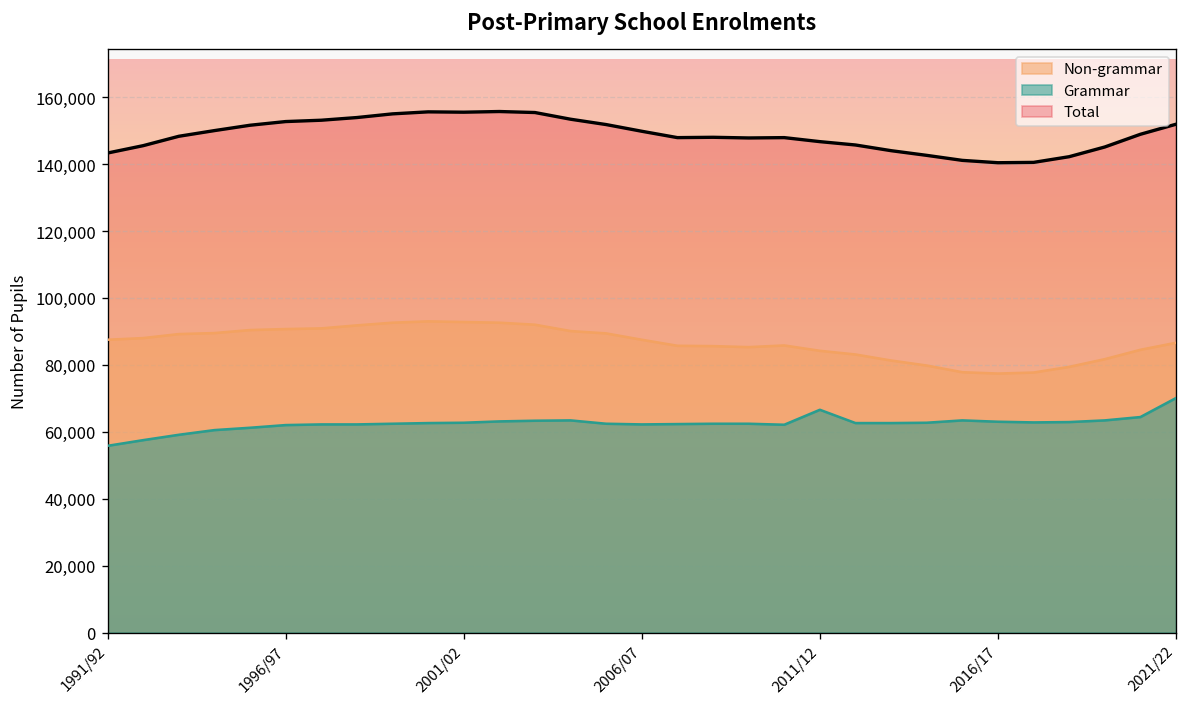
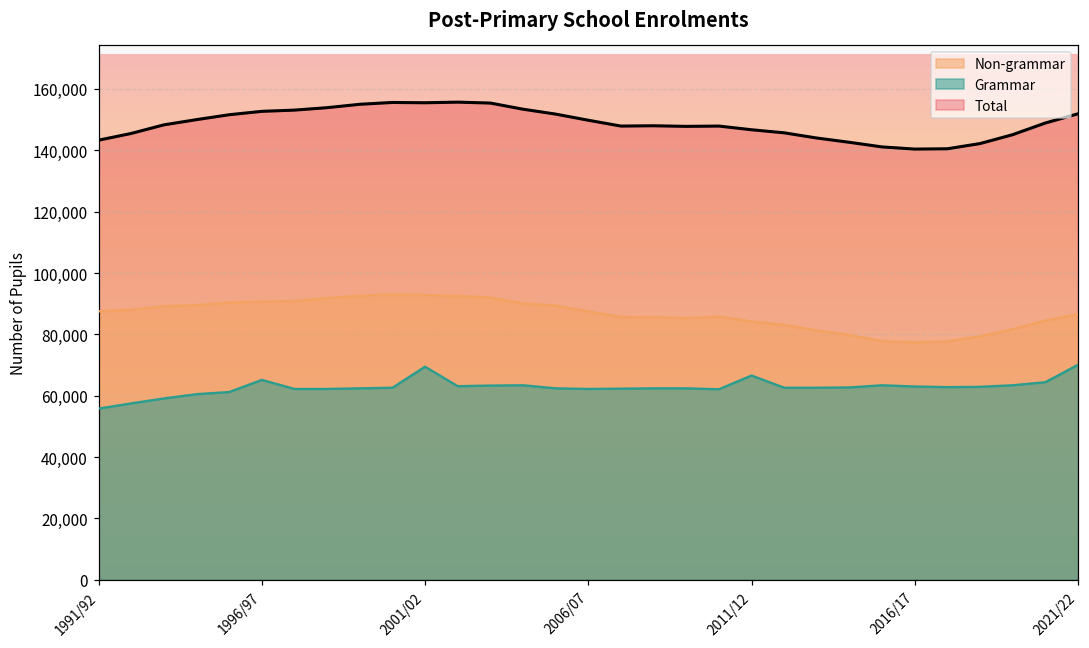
Grammar, 1996/97: 62,000 -> 65,000
Grammar, 2001/02: 63,000 -> 69,000
